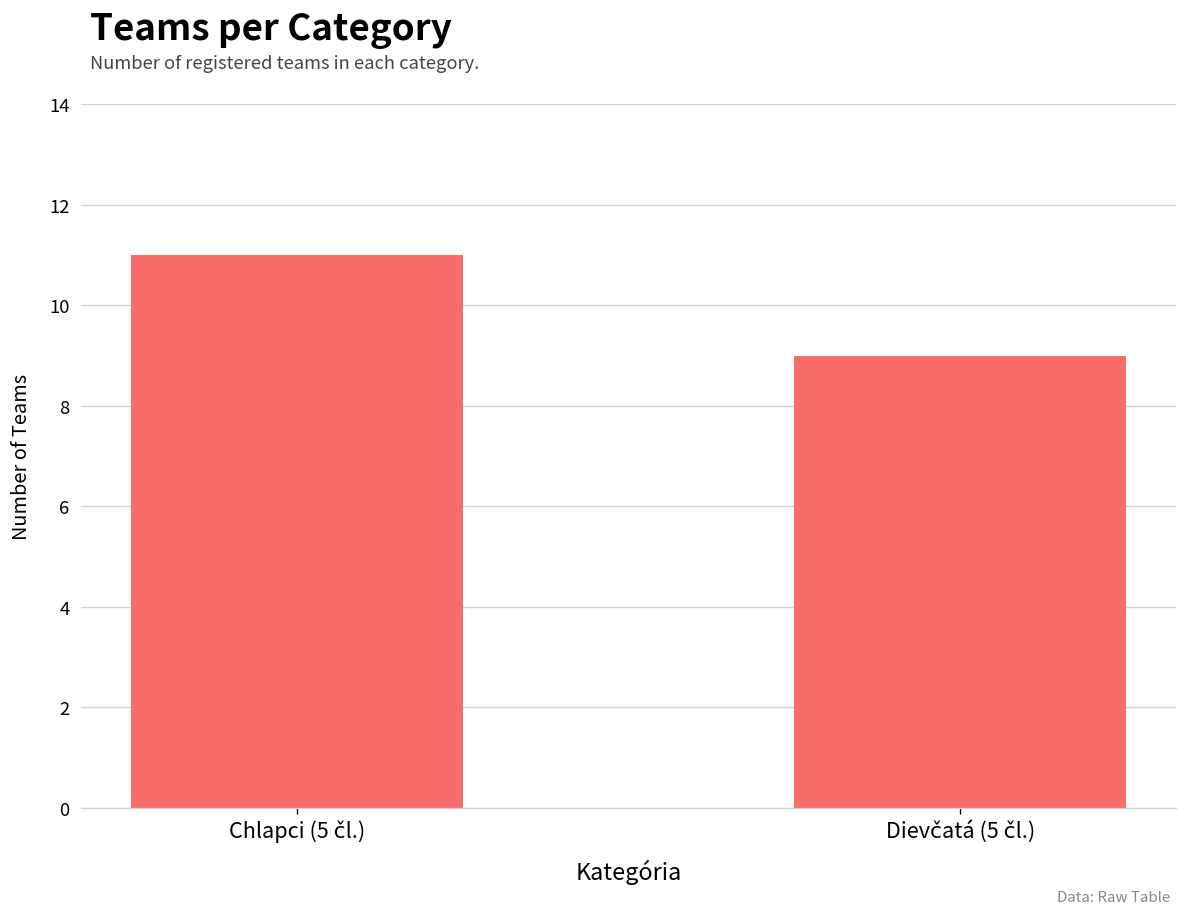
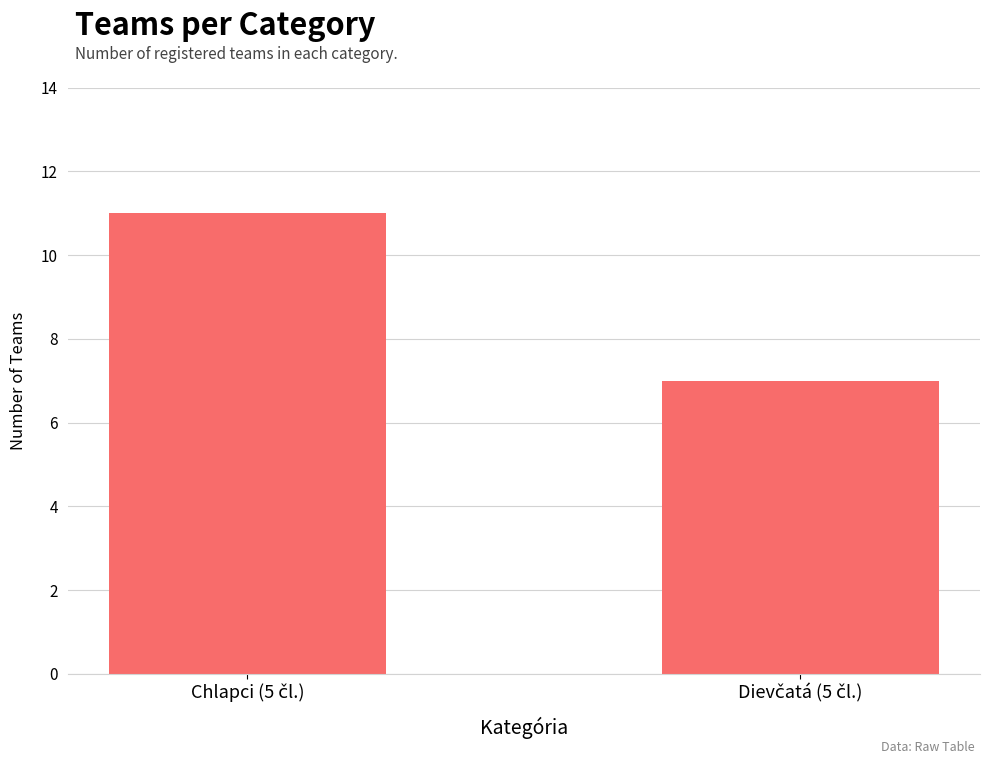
Dievčatá (5 čl.): 9 -> 7
